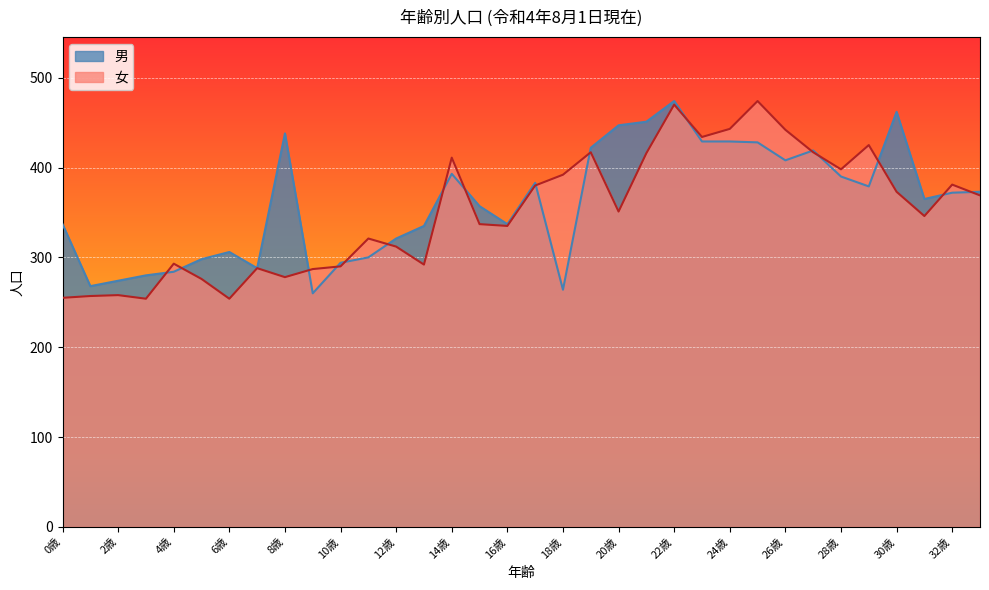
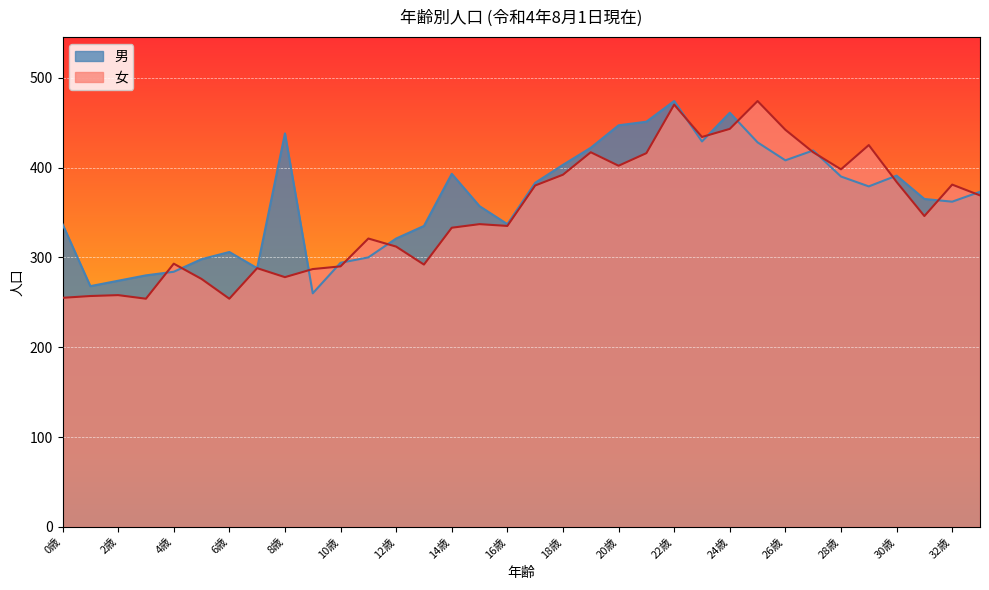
女, 14歳: 410 -> 330
男, 18歳: 260 -> 400
女, 20歳: 350 -> 400
男, 24歳: 430 -> 460
男, 30歳: 460 -> 390
女, 30歳: 370 -> 380
男, 32歳: 370 -> 360
